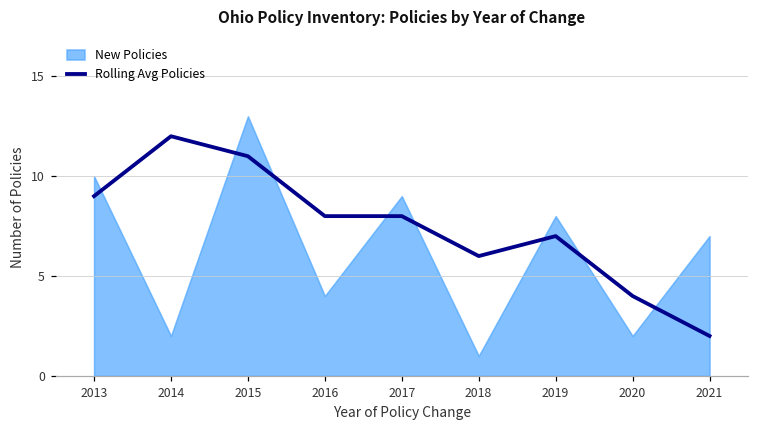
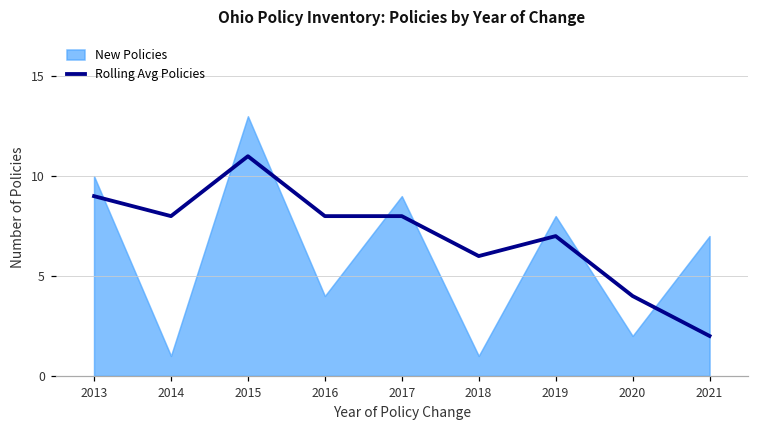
Rolling Avg Policies, 2014: 12 -> 8
New Policies, 2014: 2 -> 1
